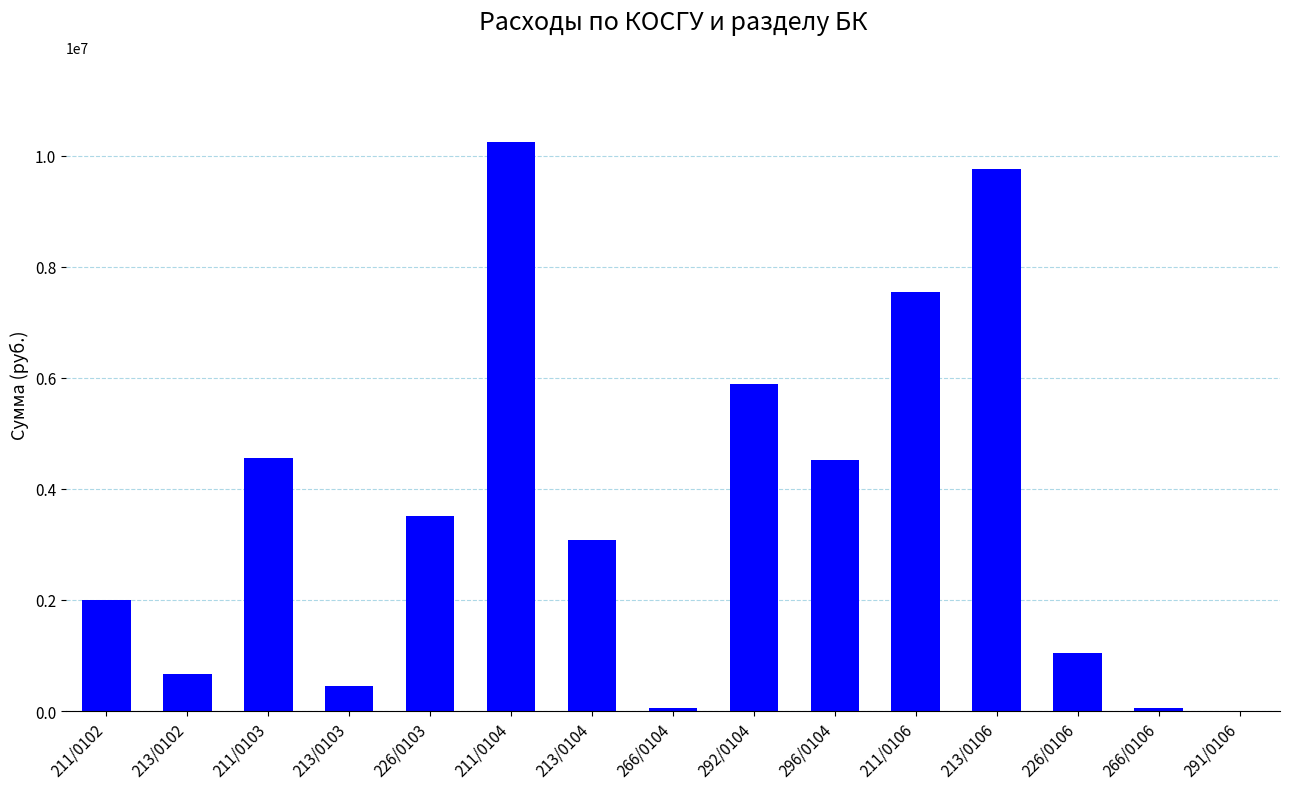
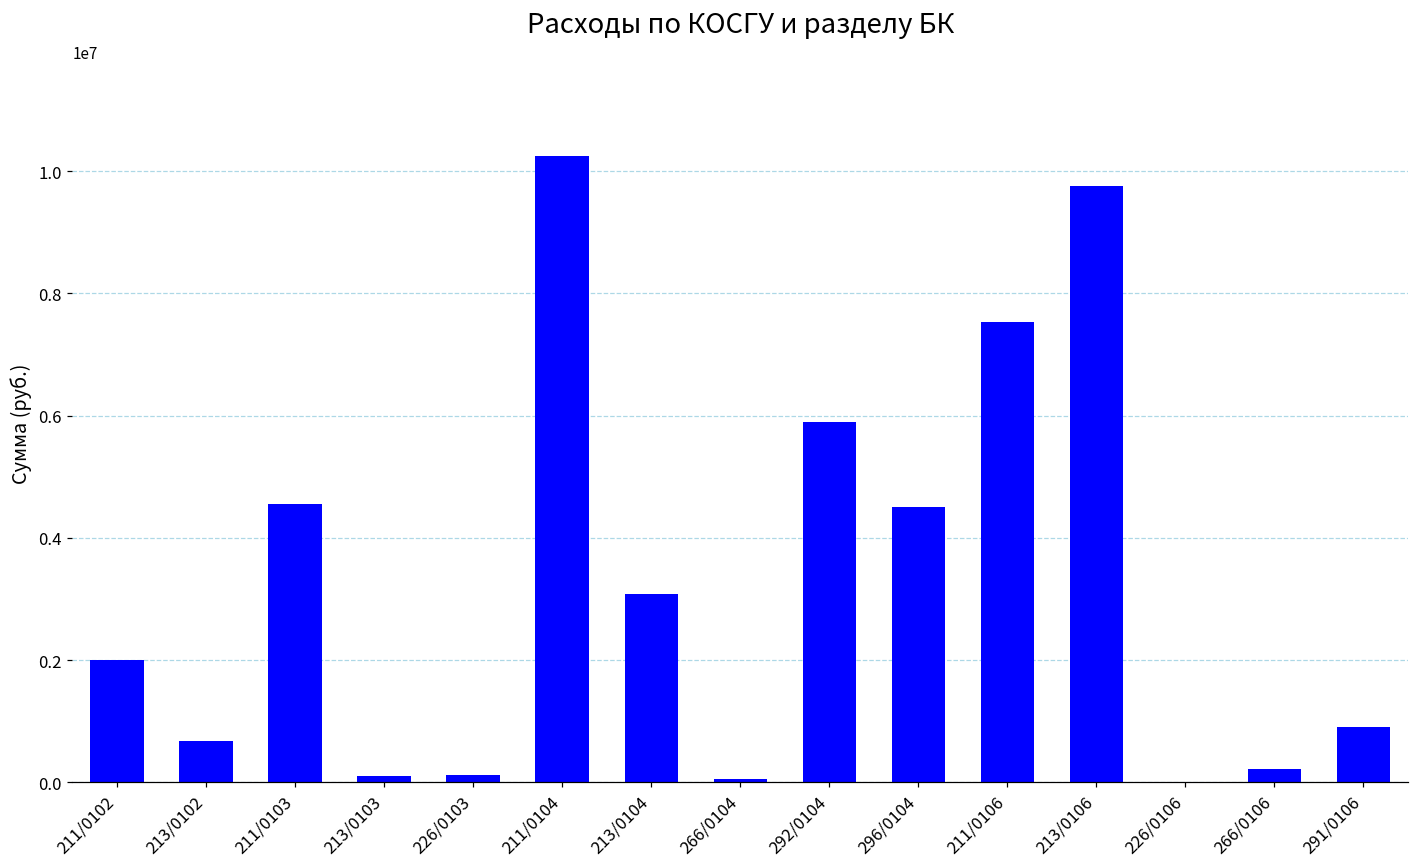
213/0103: 500000 -> 100000
226/0103: 3500000 -> 100000
226/0106: 1000000 -> 0
266/0106: 0 -> 200000
291/0106: 0 -> 900000
